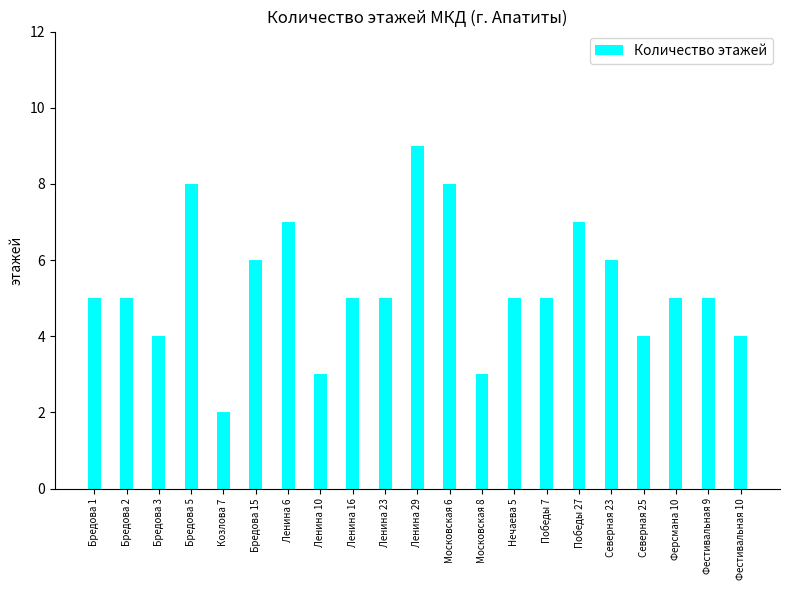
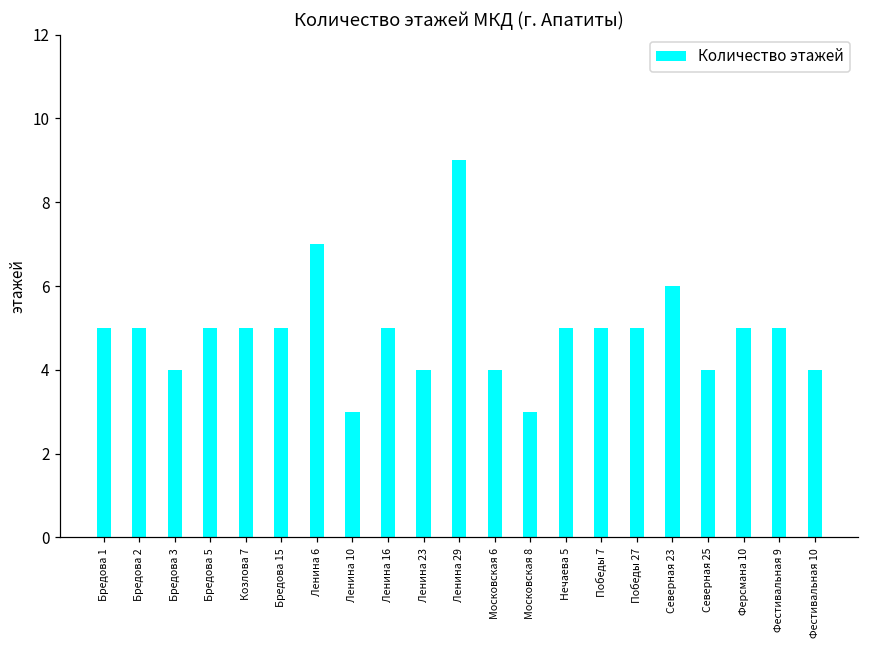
Бредова 5: 8 -> 5
Козлова 7: 2 -> 5
Бредова 15: 6 -> 5
Ленина 23: 5 -> 4
Московская 6: 8 -> 4
Победы 27: 7 -> 5
